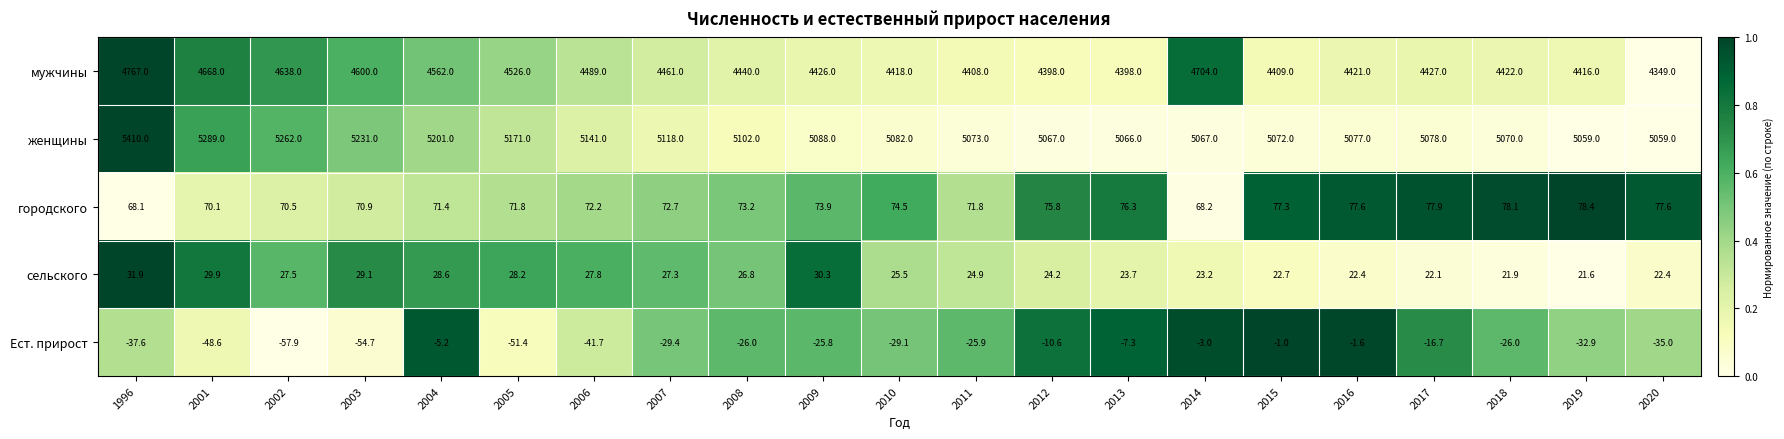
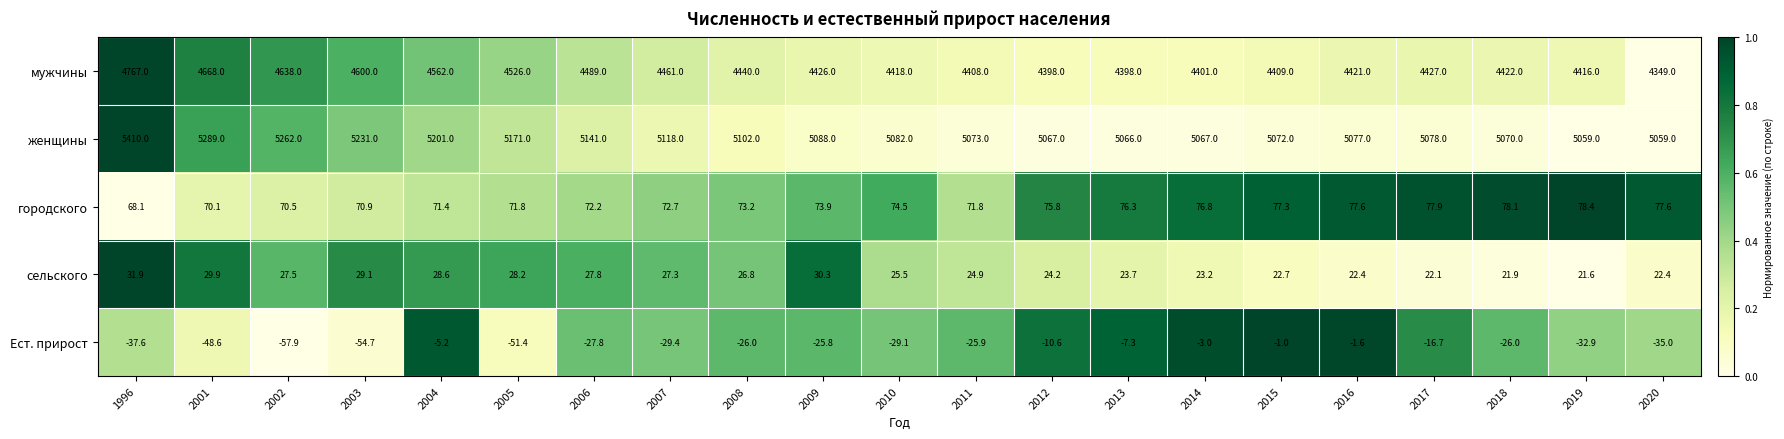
мужчины, 2014: 4704.0 -> 4401.0
городского, 2014: 68.2 -> 76.8
Ест. прирост, 2006: -41.7 -> -27.8
